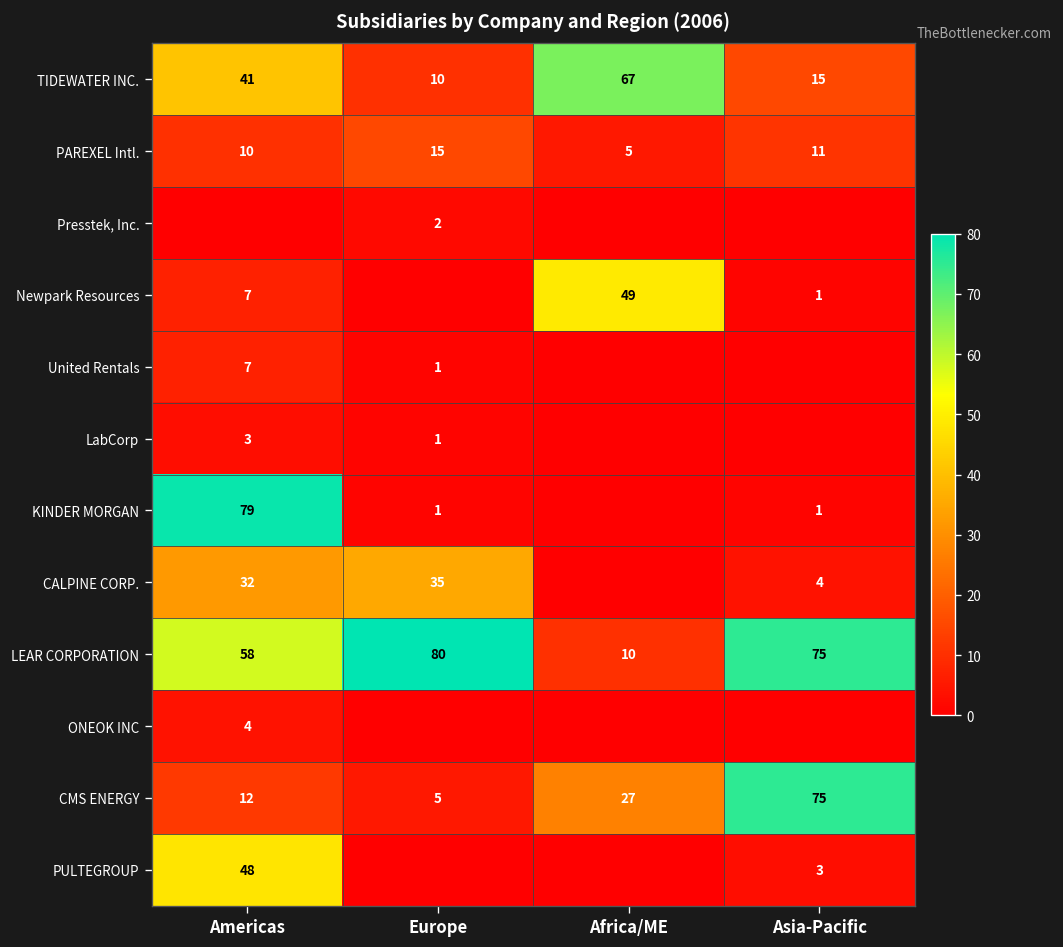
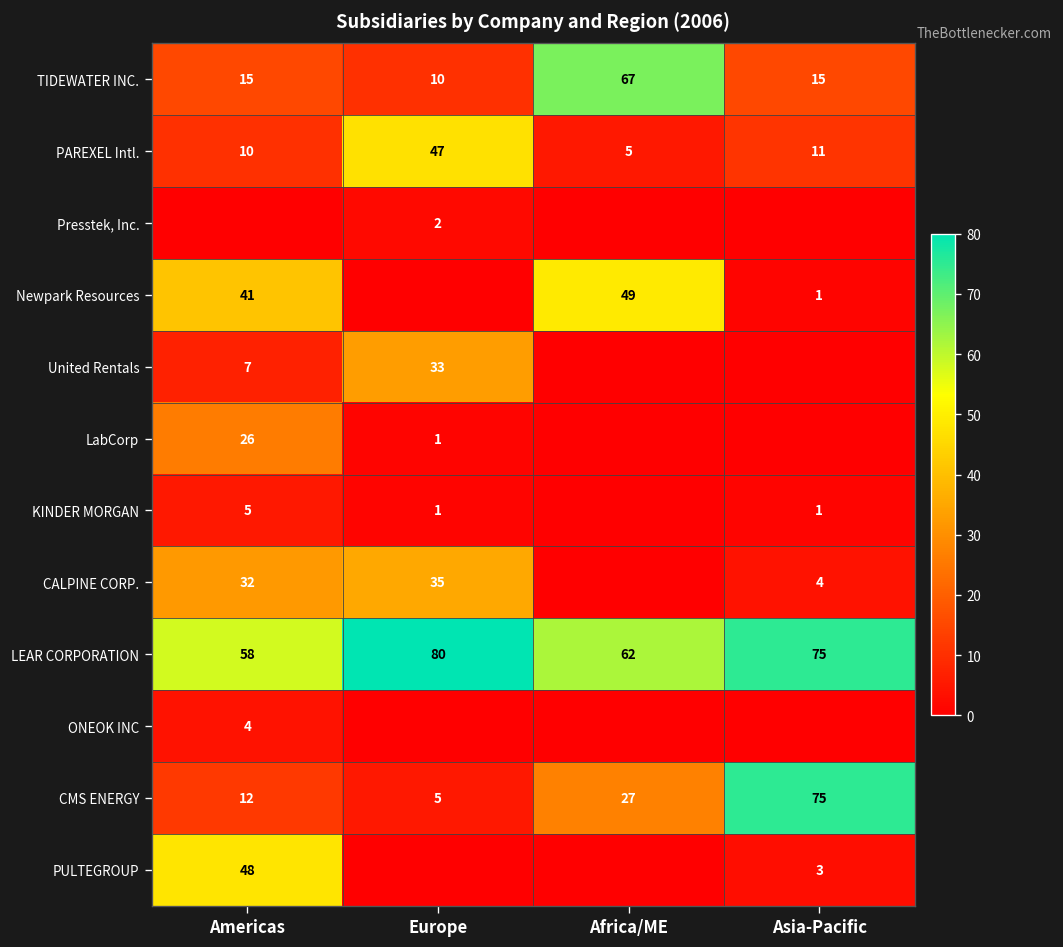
TIDEWATER INC., Americas: 41 -> 15
PAREXEL Intl., Europe: 15 -> 47
Newpark Resources, Americas: 7 -> 41
United Rentals, Europe: 1 -> 33
LabCorp, Americas: 3 -> 26
KINDER MORGAN, Americas: 79 -> 5
LEAR CORPORATION, Africa/ME: 10 -> 62
